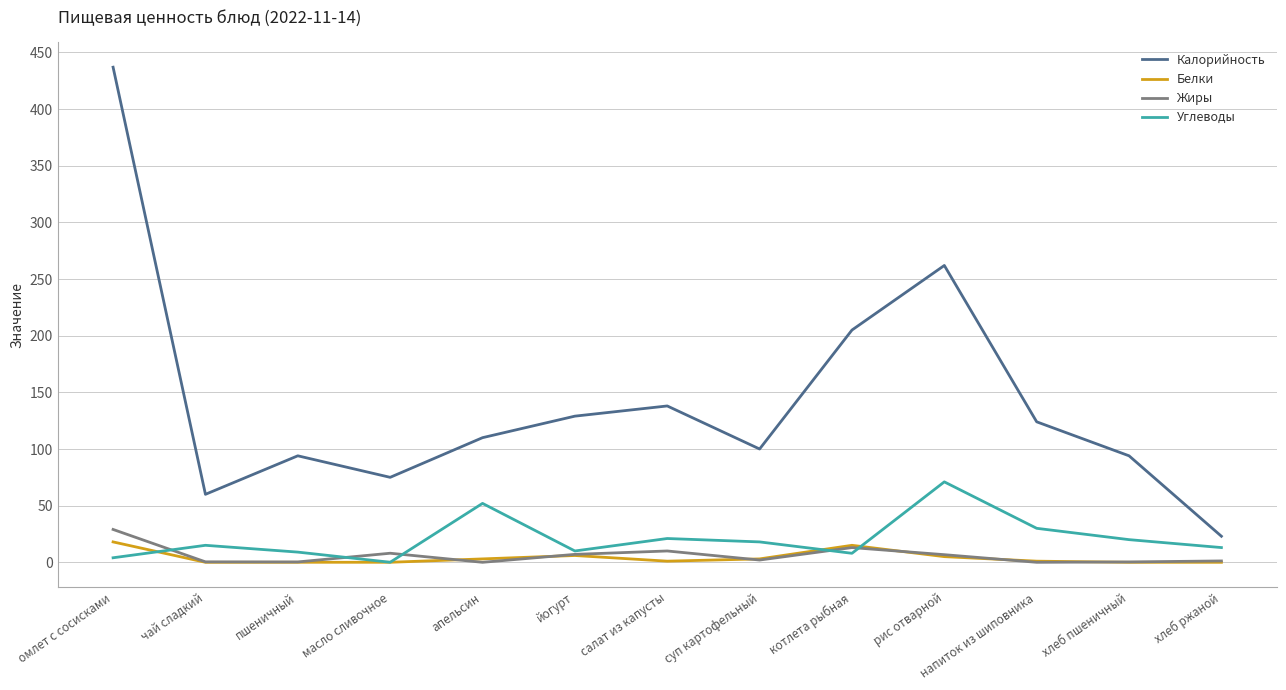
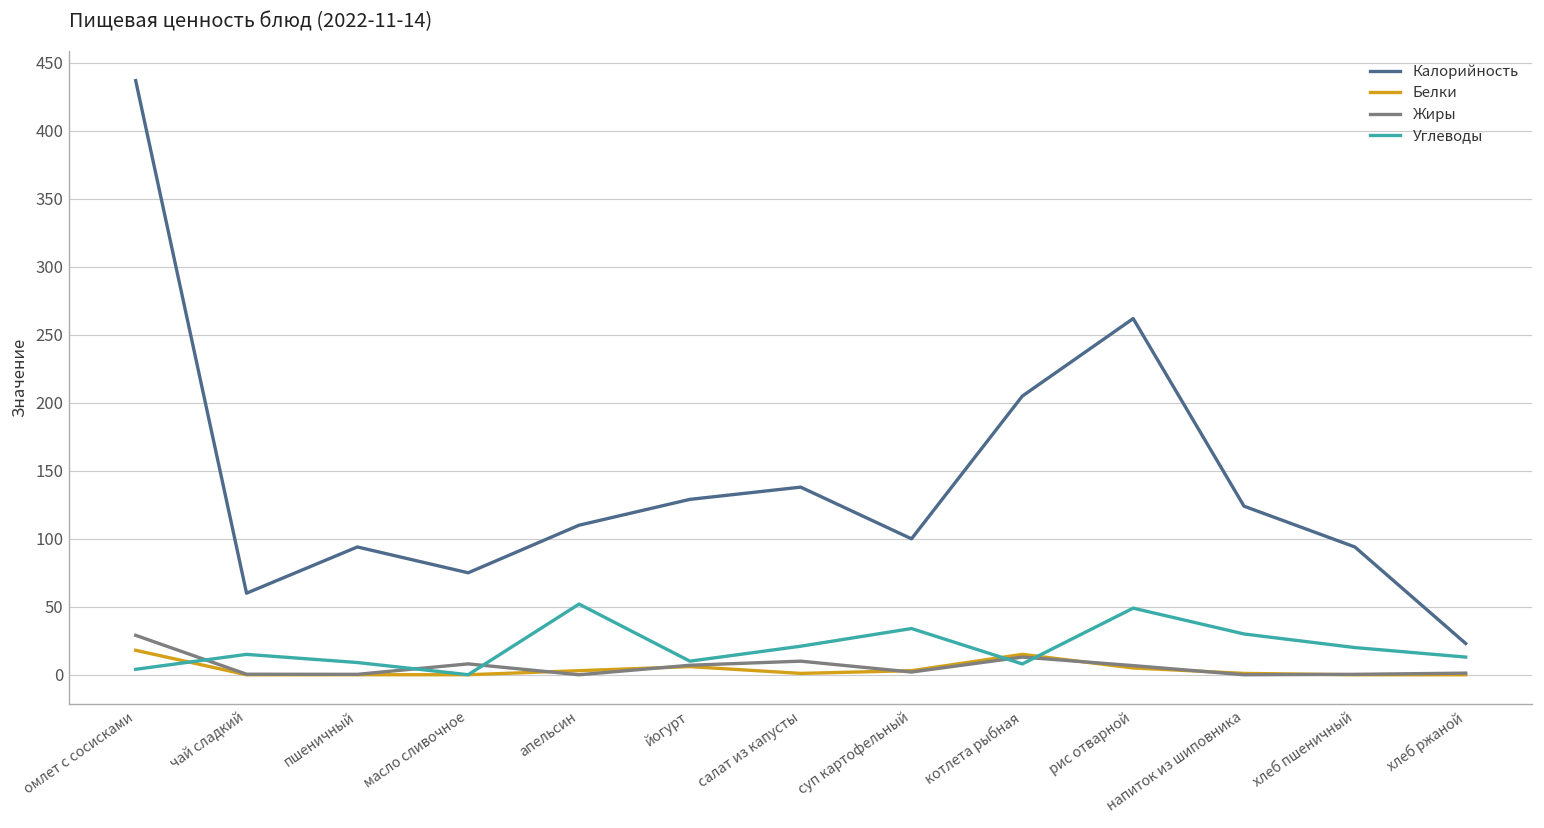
Углеводы, суп картофельный: 18 -> 34
Углеводы, рис отварной: 71 -> 49
